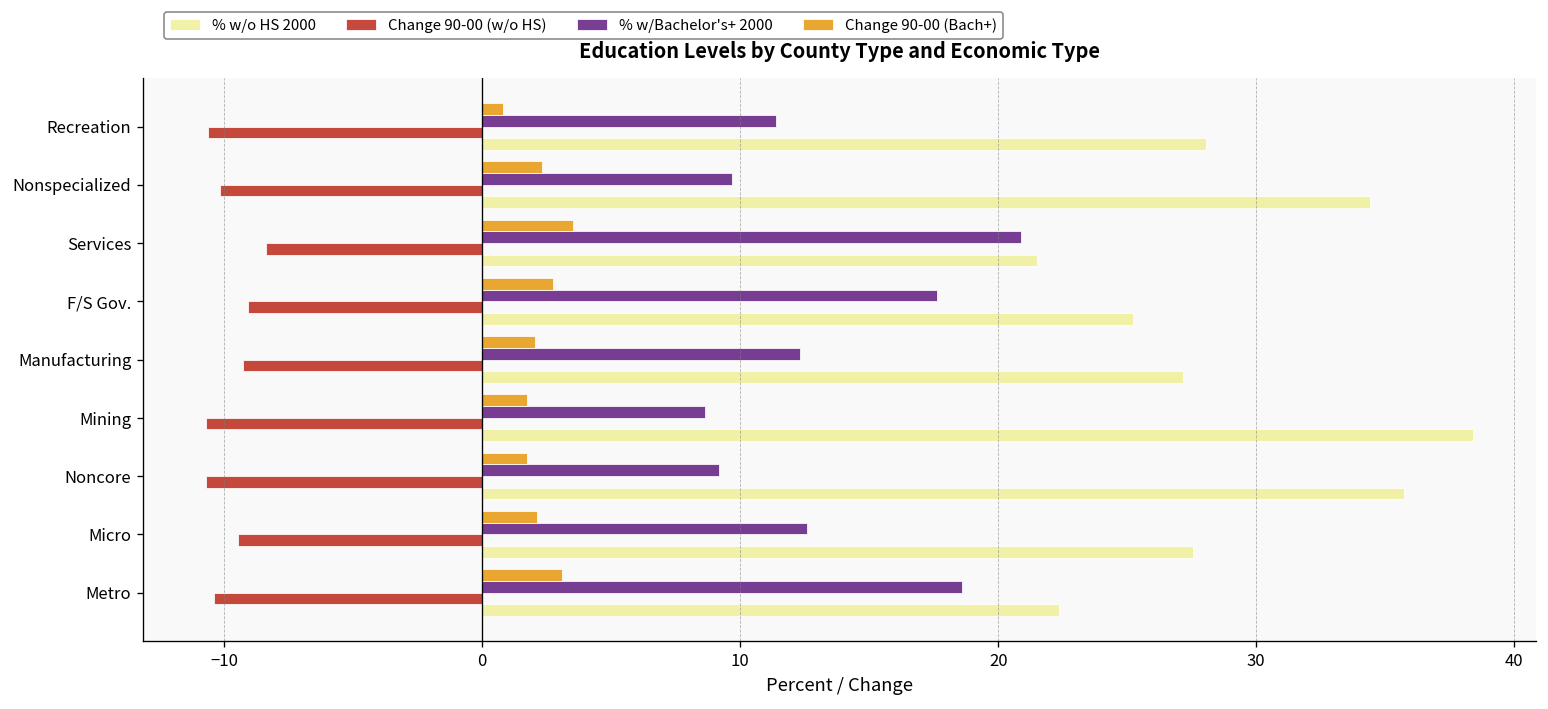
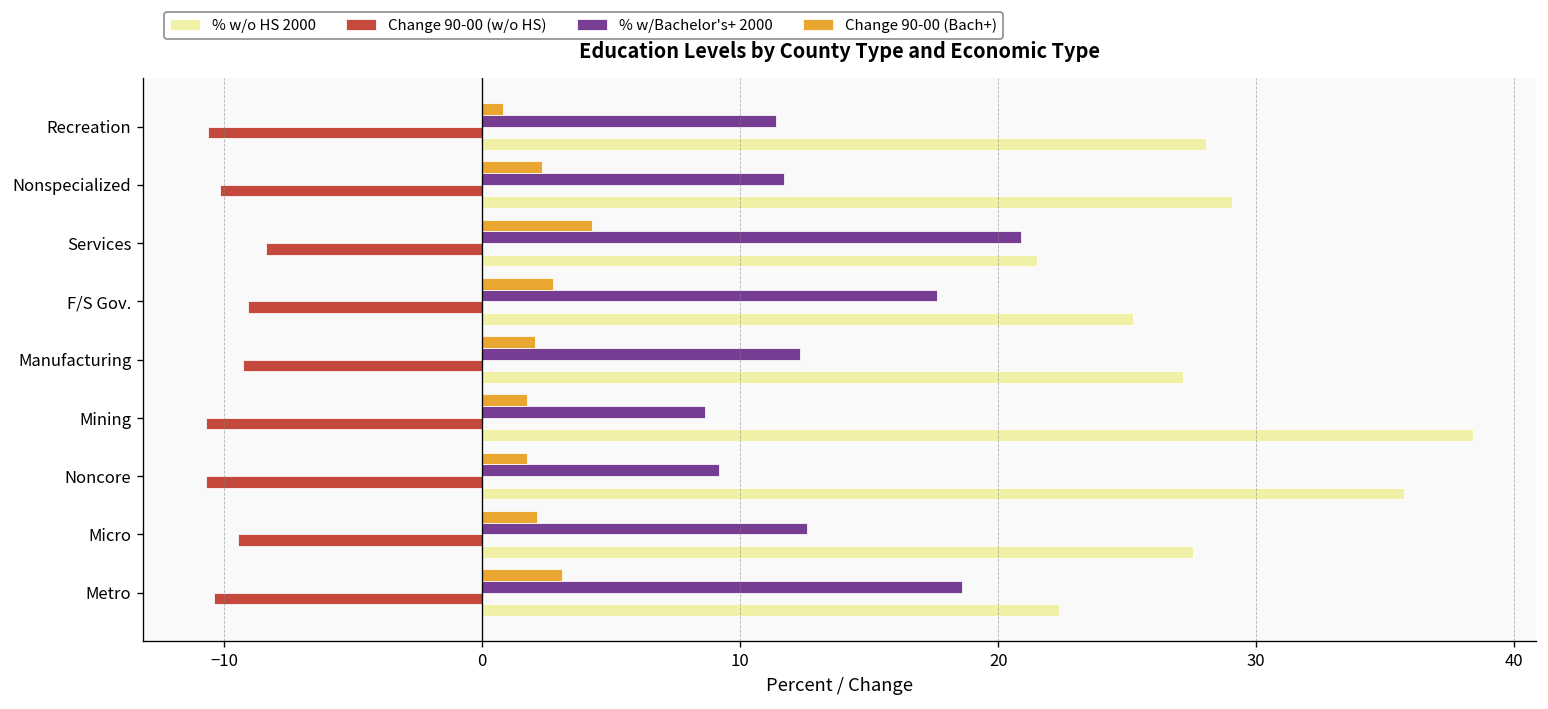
% w/Bachelor's+ 2000, Nonspecialized: 9.7 -> 11.7
% w/o HS 2000, Nonspecialized: 34.4 -> 29.1
Change 90-00 (Bach+), Services: 3.5 -> 4.3
